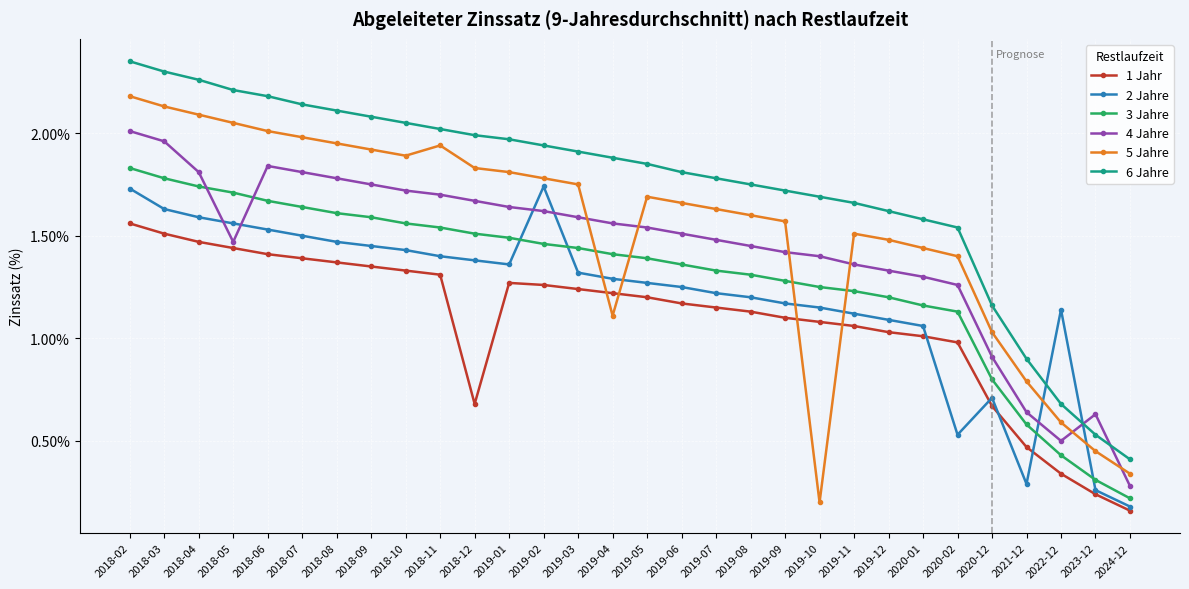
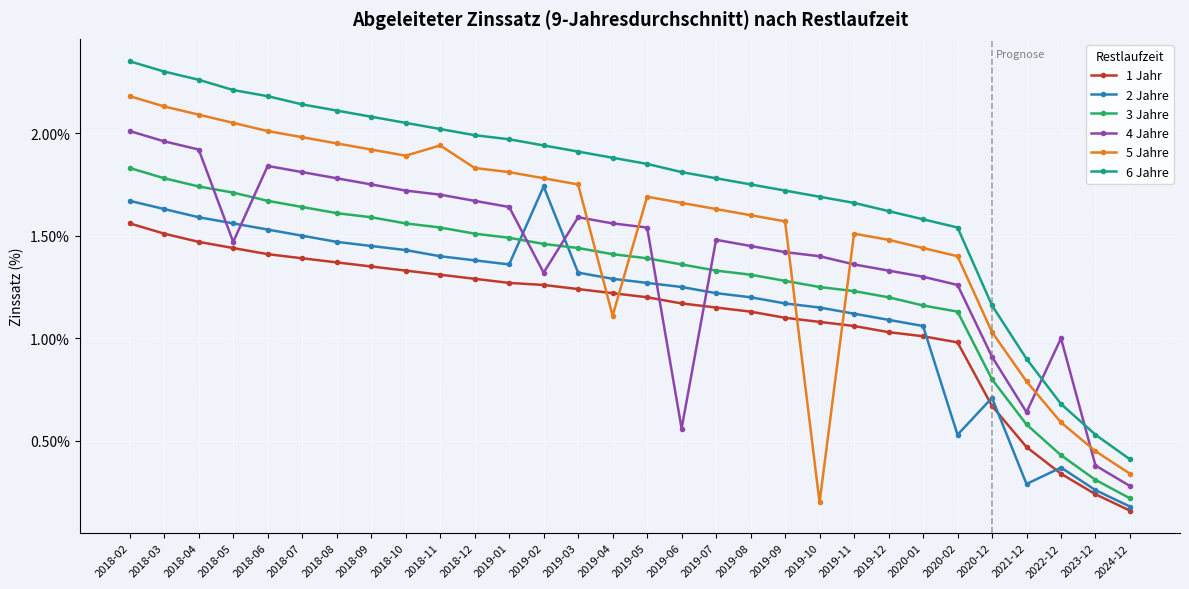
2 Jahre, 2018-02: 1.73% -> 1.67%
4 Jahre, 2018-04: 1.81% -> 1.92%
1 Jahr, 2018-12: 0.68% -> 1.29%
4 Jahre, 2019-02: 1.62% -> 1.32%
4 Jahre, 2019-06: 1.51% -> 0.56%
2 Jahre, 2022-12: 1.14% -> 0.37%
4 Jahre, 2022-12: 0.5% -> 1.0%
4 Jahre, 2023-12: 0.63% -> 0.38%
